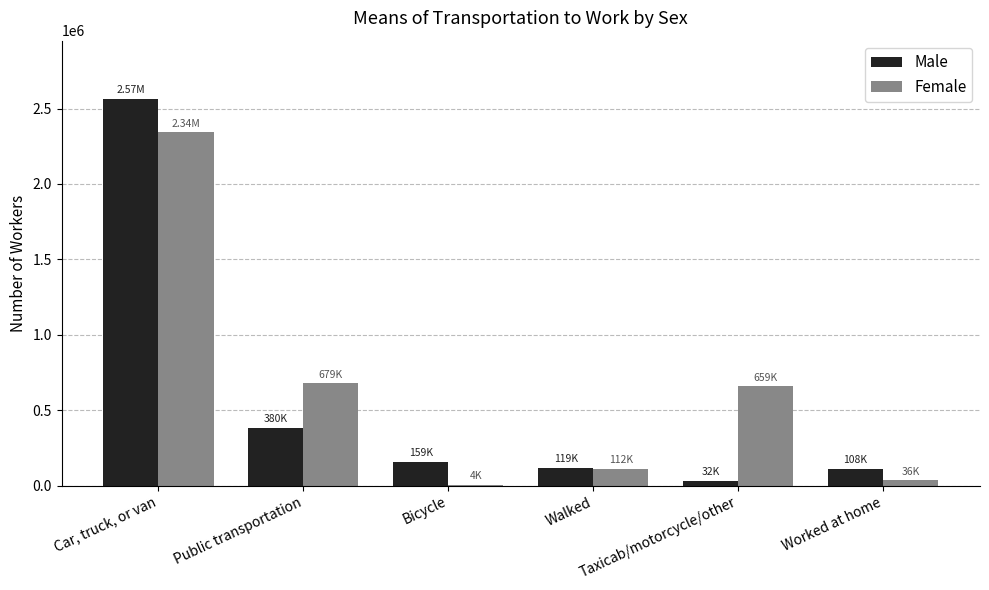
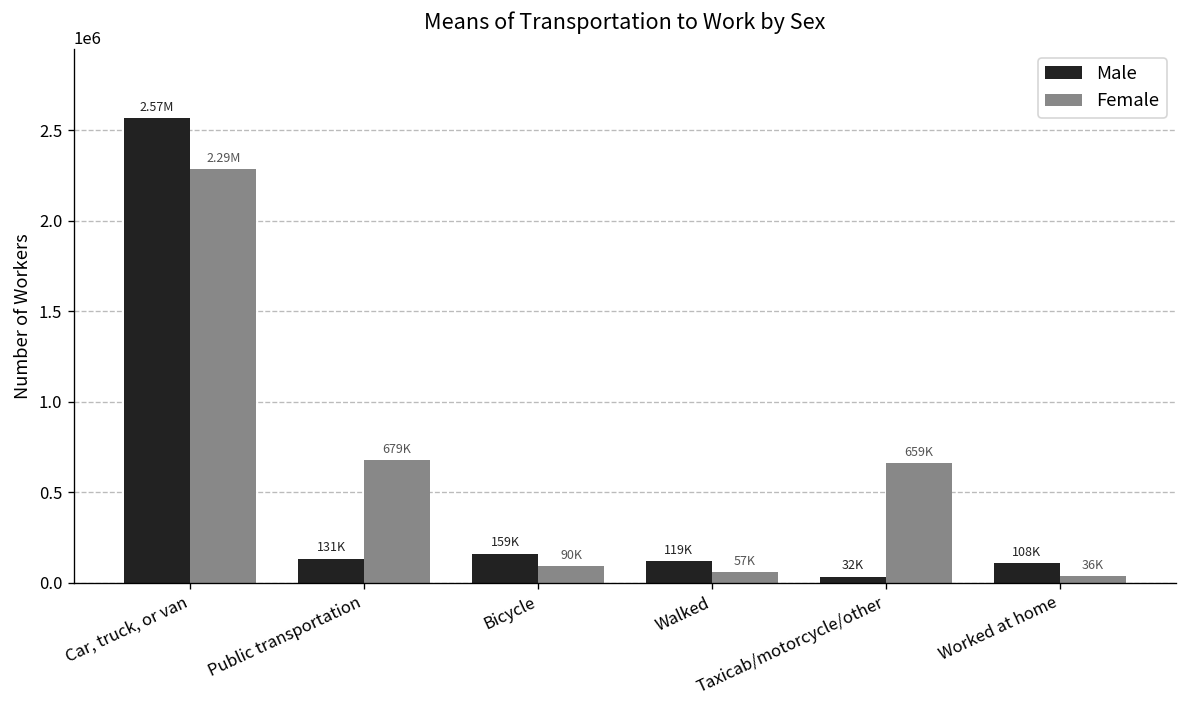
Female, Car, truck, or van: 2.34M -> 2.29M
Male, Public transportation: 380K -> 131K
Female, Bicycle: 4K -> 90K
Female, Walked: 112K -> 57K
